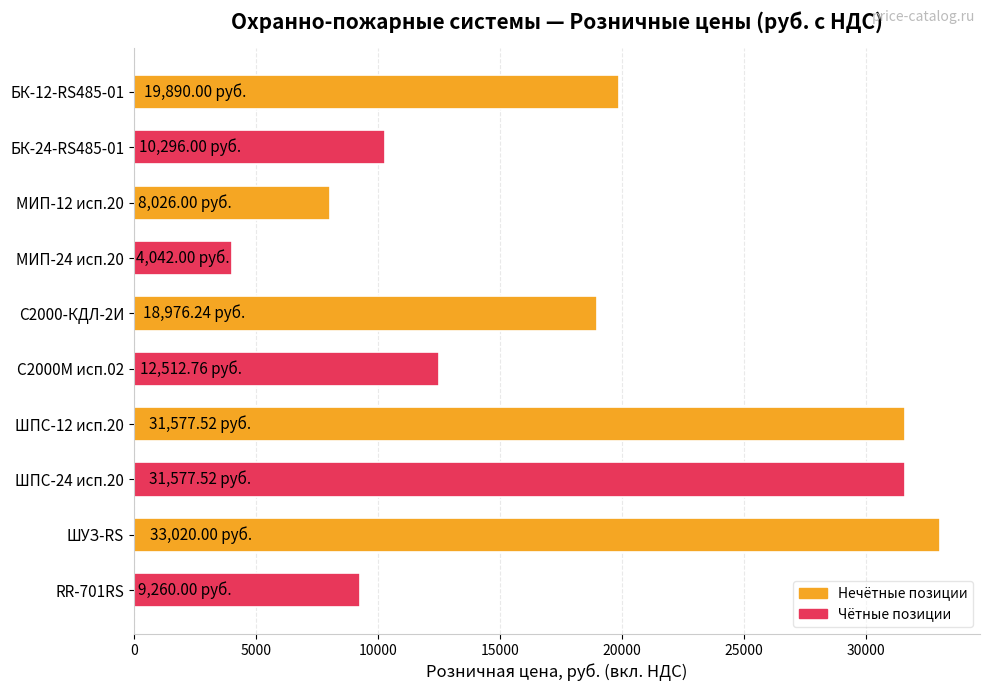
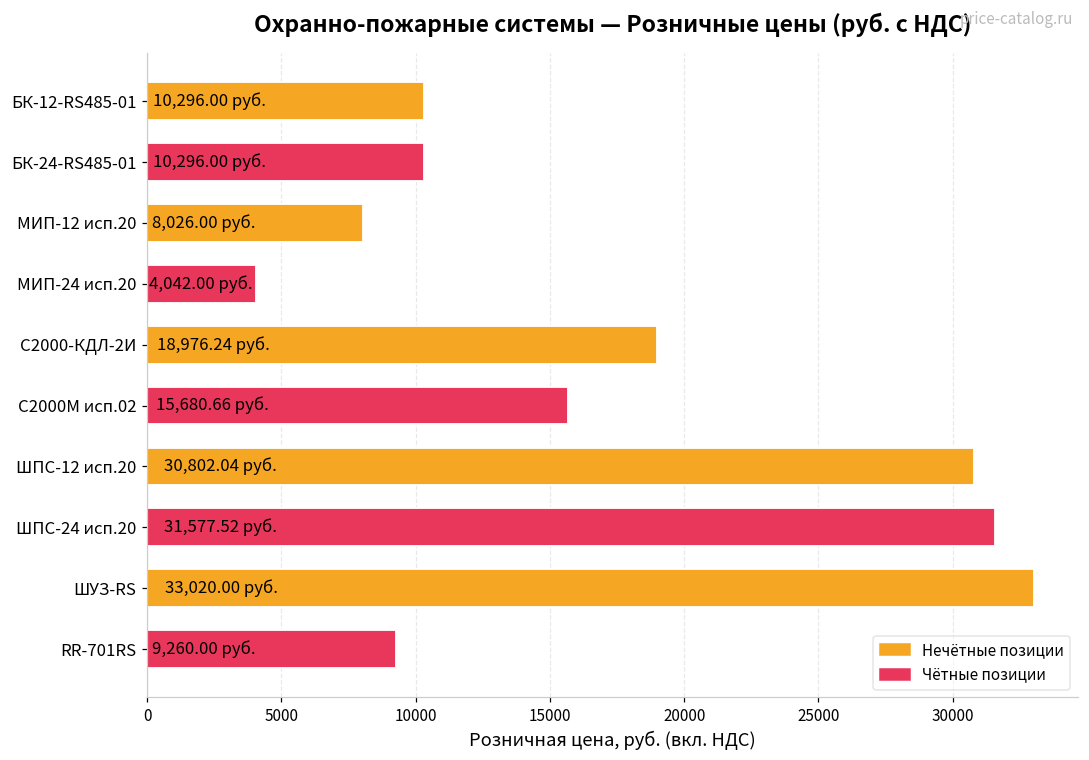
БК-12-RS485-01: 19,890.00 -> 10,296.00
С2000М исп.02: 12,512.76 -> 15,680.66
ШПС-12 исп.20: 31,577.52 -> 30,802.04
